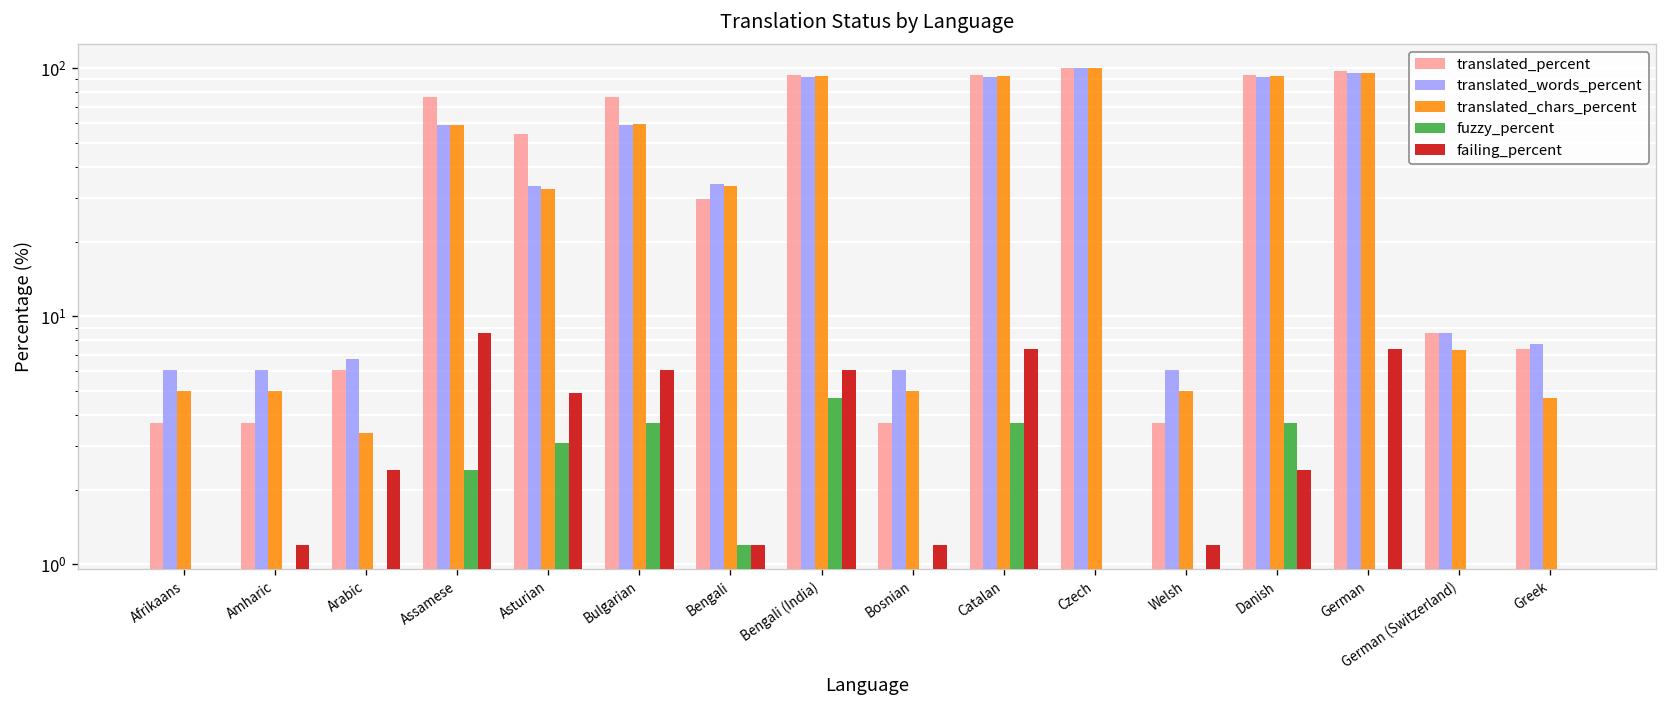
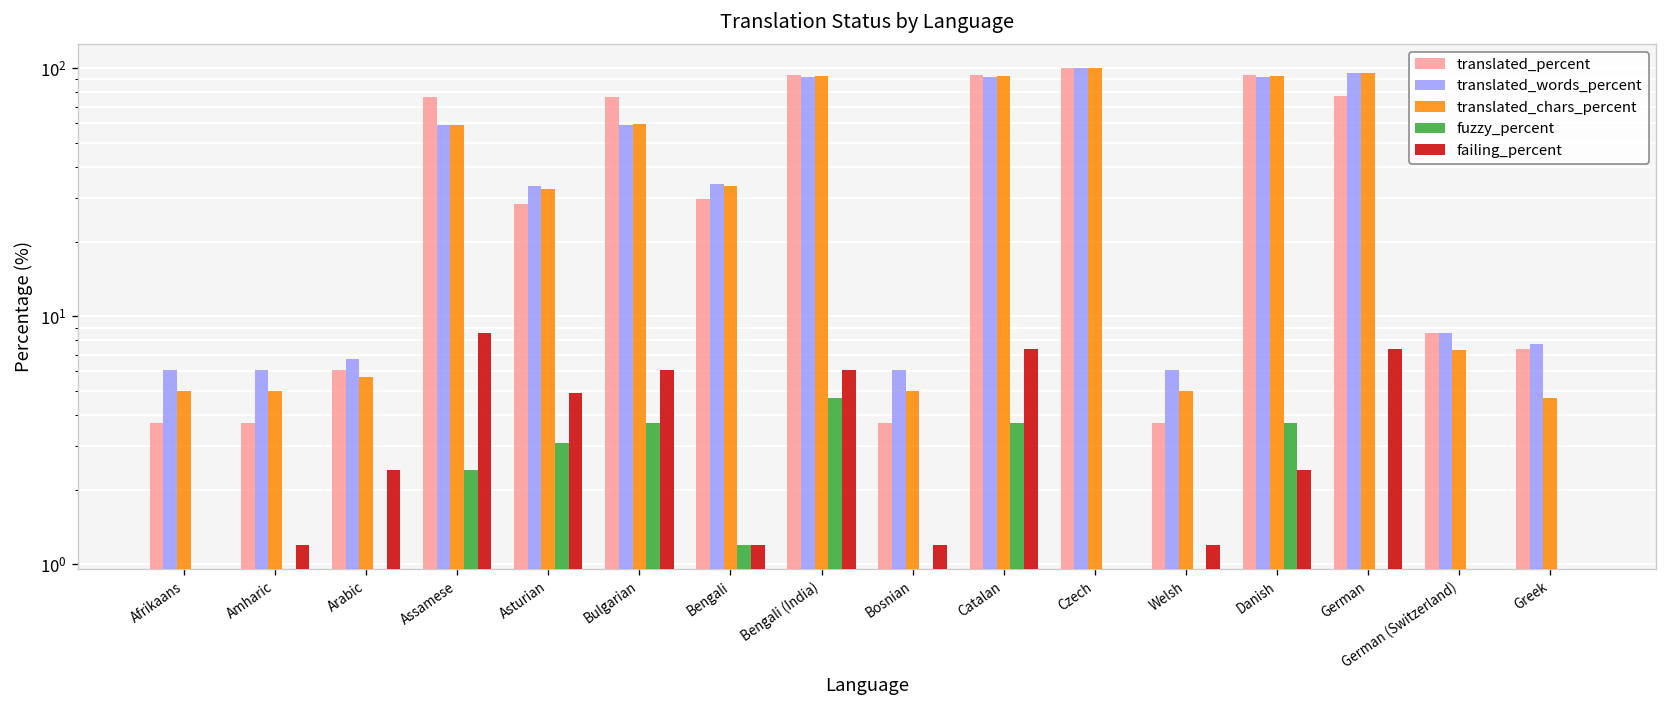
translated_chars_percent, Arabic: 3.4 -> 5.7
translated_percent, Asturian: 54 -> 28
translated_percent, German: 100 -> 77
